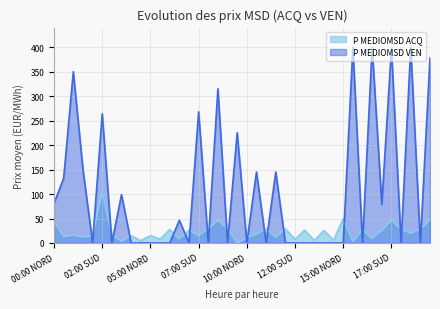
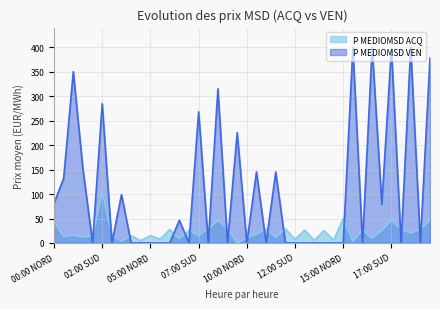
P MEDIOMSD VEN, 02:00 SUD: 260 -> 280
